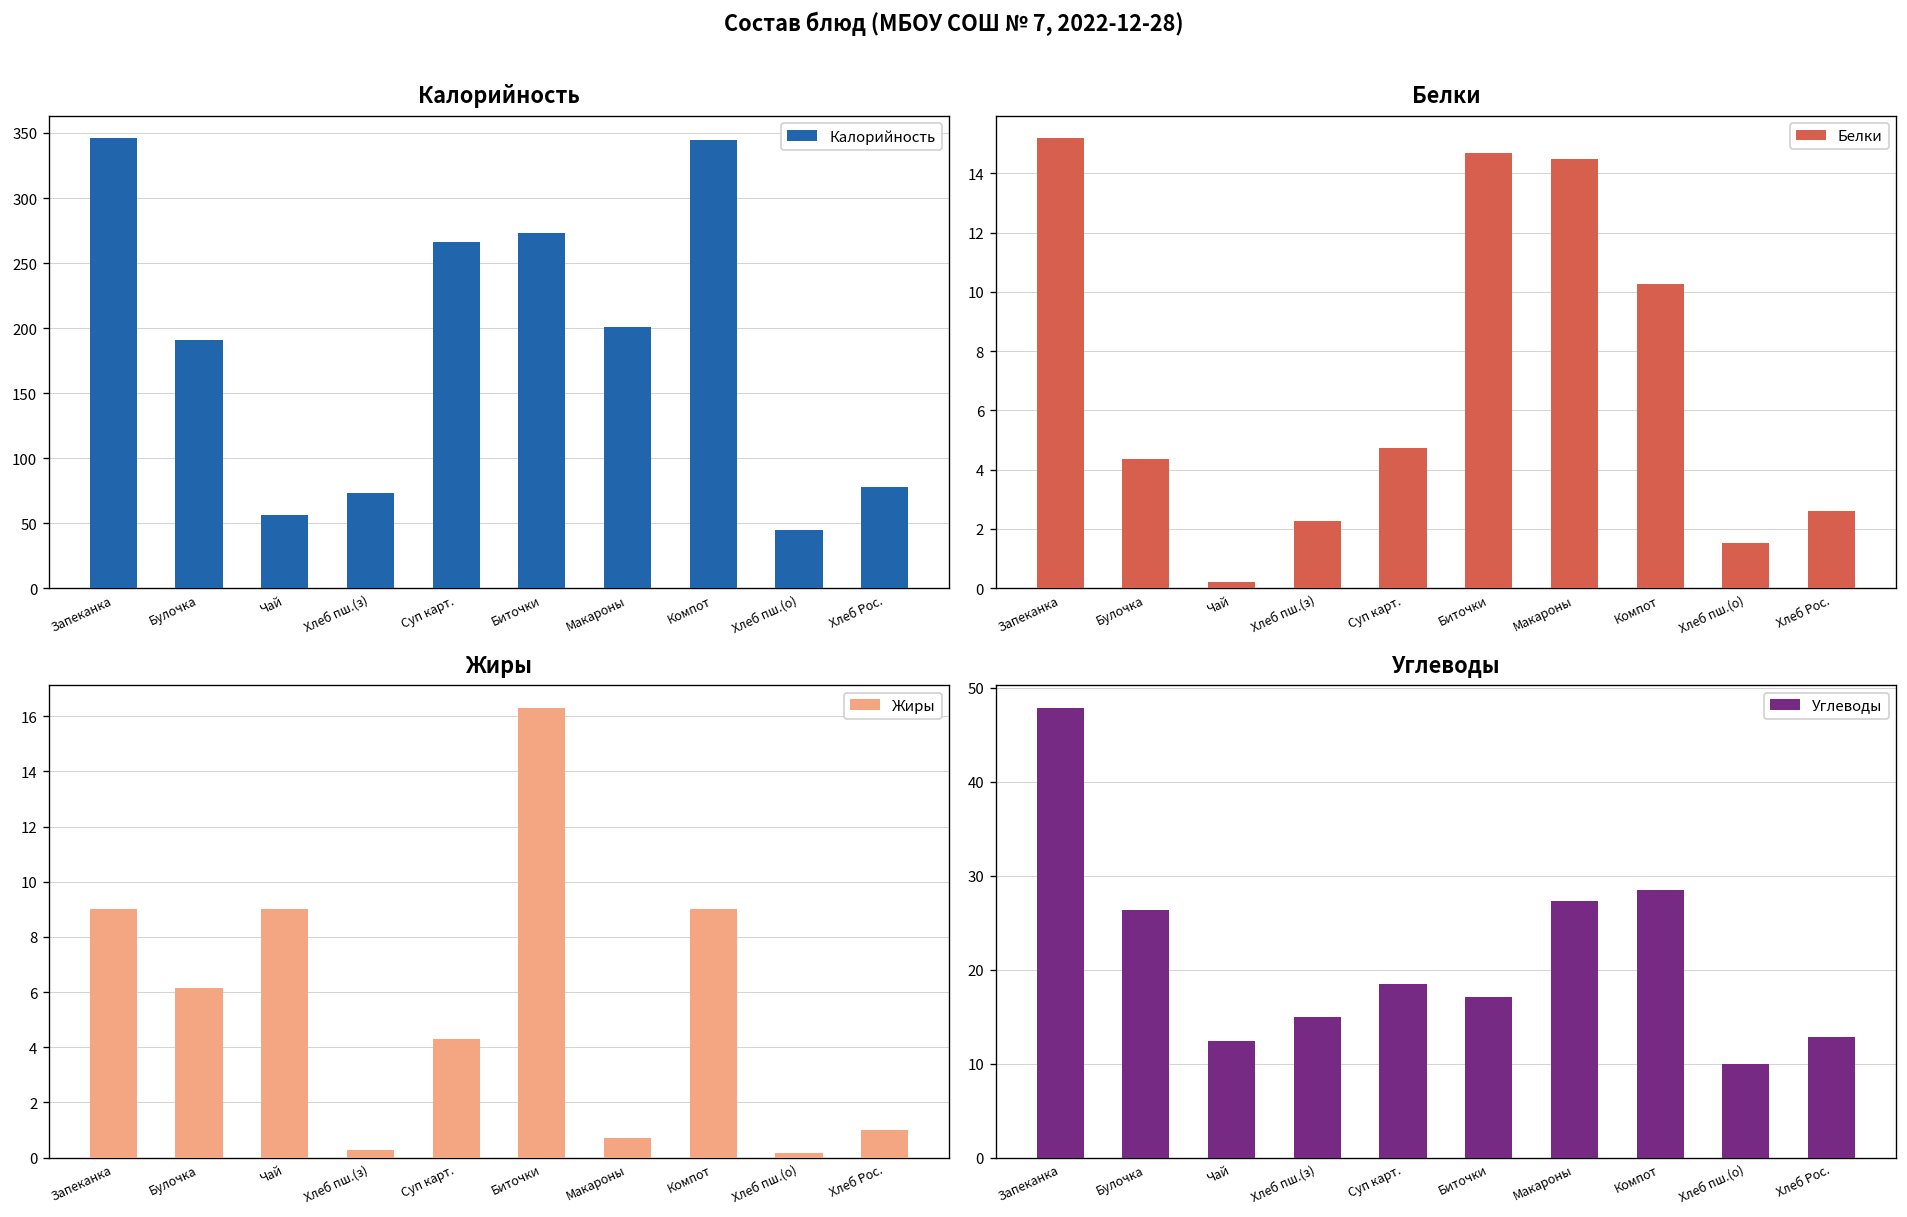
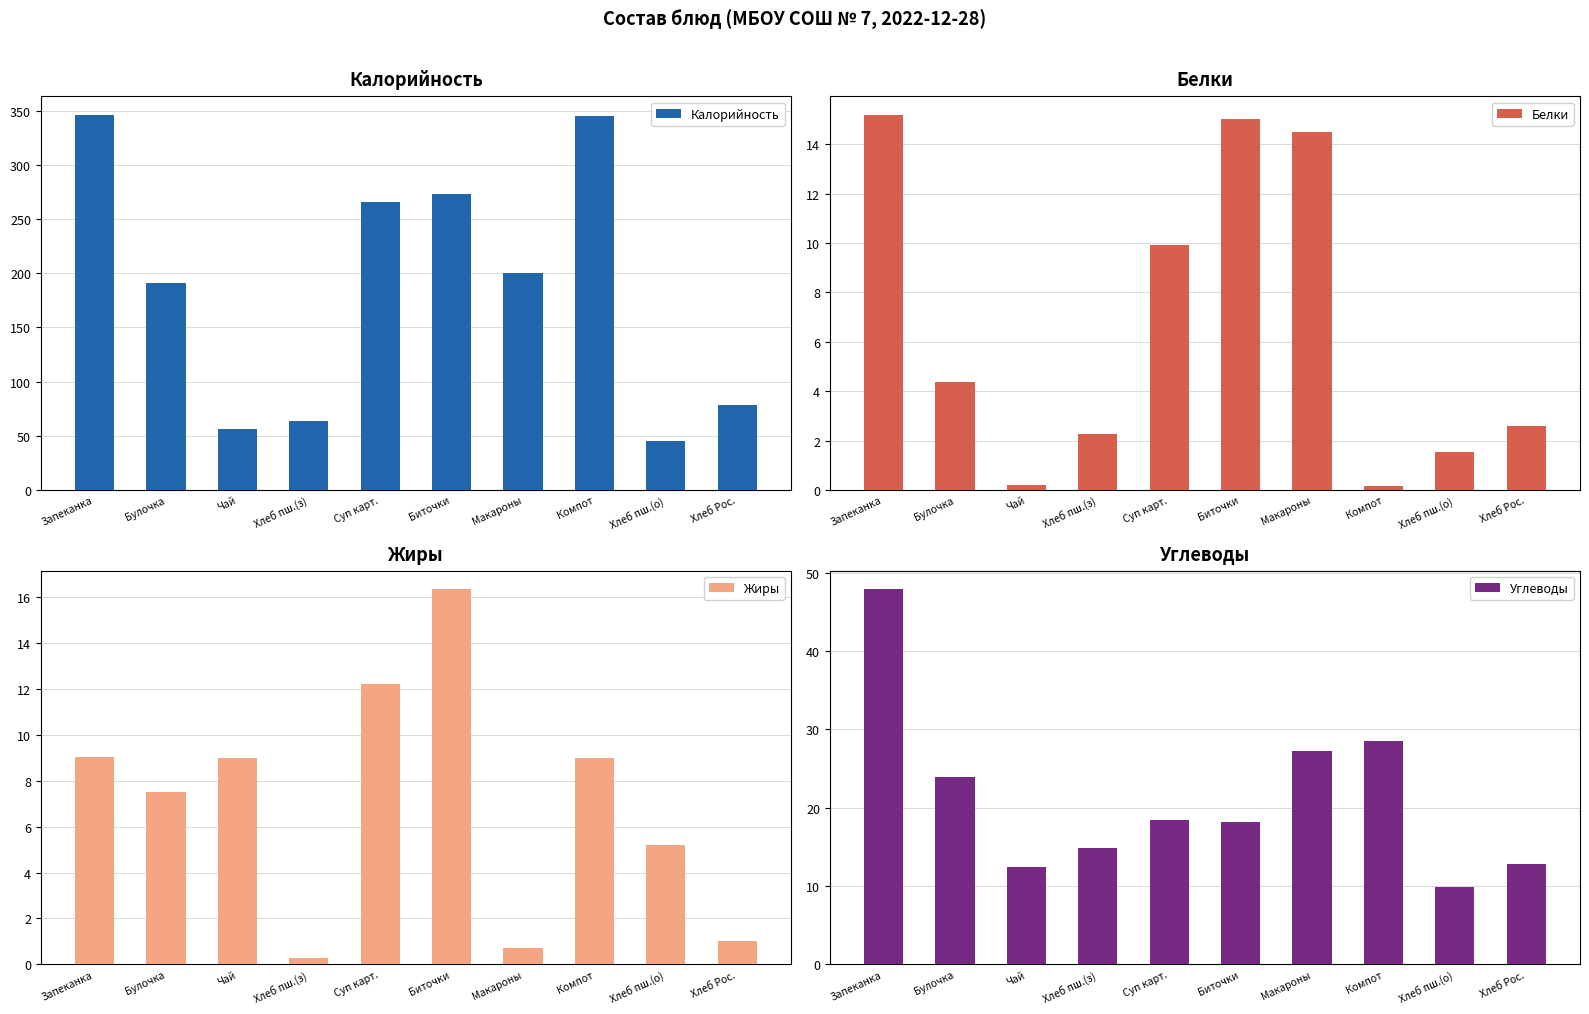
Калорийность, Хлеб пш.(з): 73 -> 64
Белки, Суп карт.: 4.7 -> 9.9
Белки, Биточки: 14.7 -> 15.0
Белки, Компот: 10.3 -> 0.2
Жиры, Булочка: 6.1 -> 7.5
Жиры, Суп карт.: 4.3 -> 12.2
Жиры, Хлеб пш.(о): 0.2 -> 5.2
Углеводы, Булочка: 26 -> 24
Углеводы, Биточки: 17 -> 18
